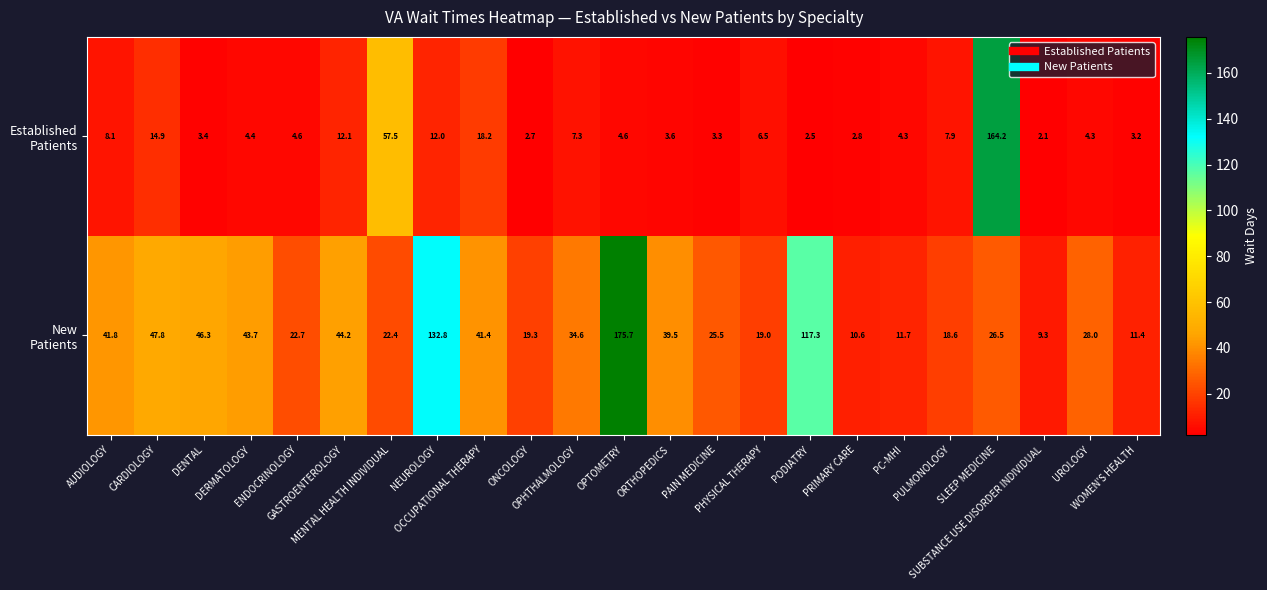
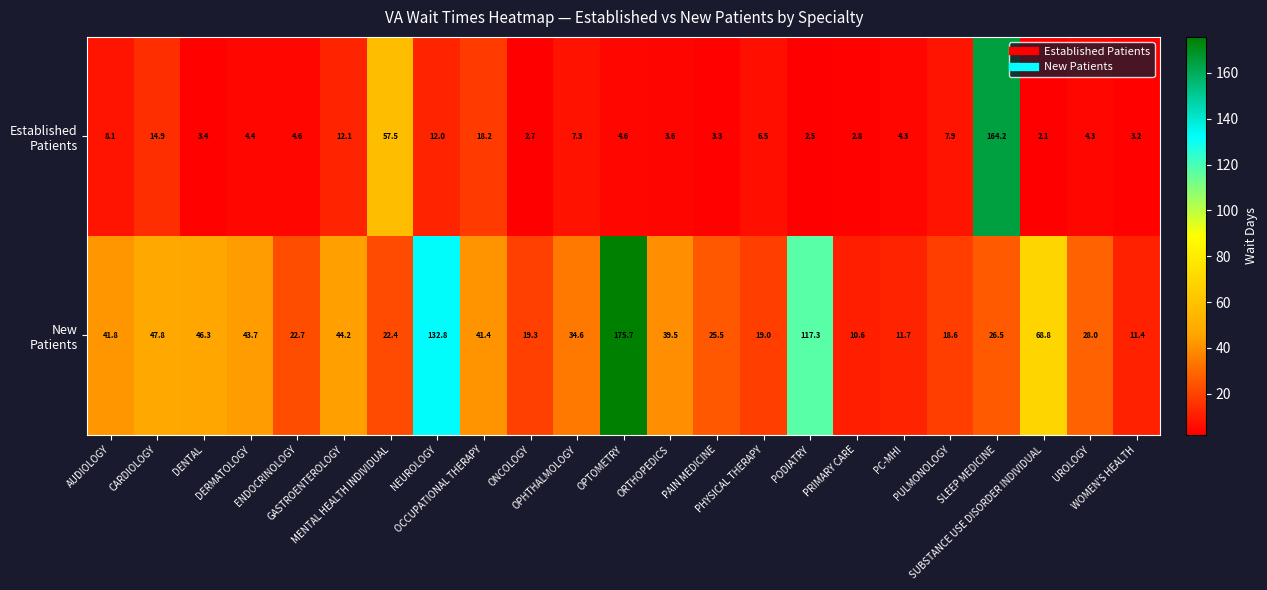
New Patients, SUBSTANCE USE DISORDER INDIVIDUAL: 9.3 -> 68.8
